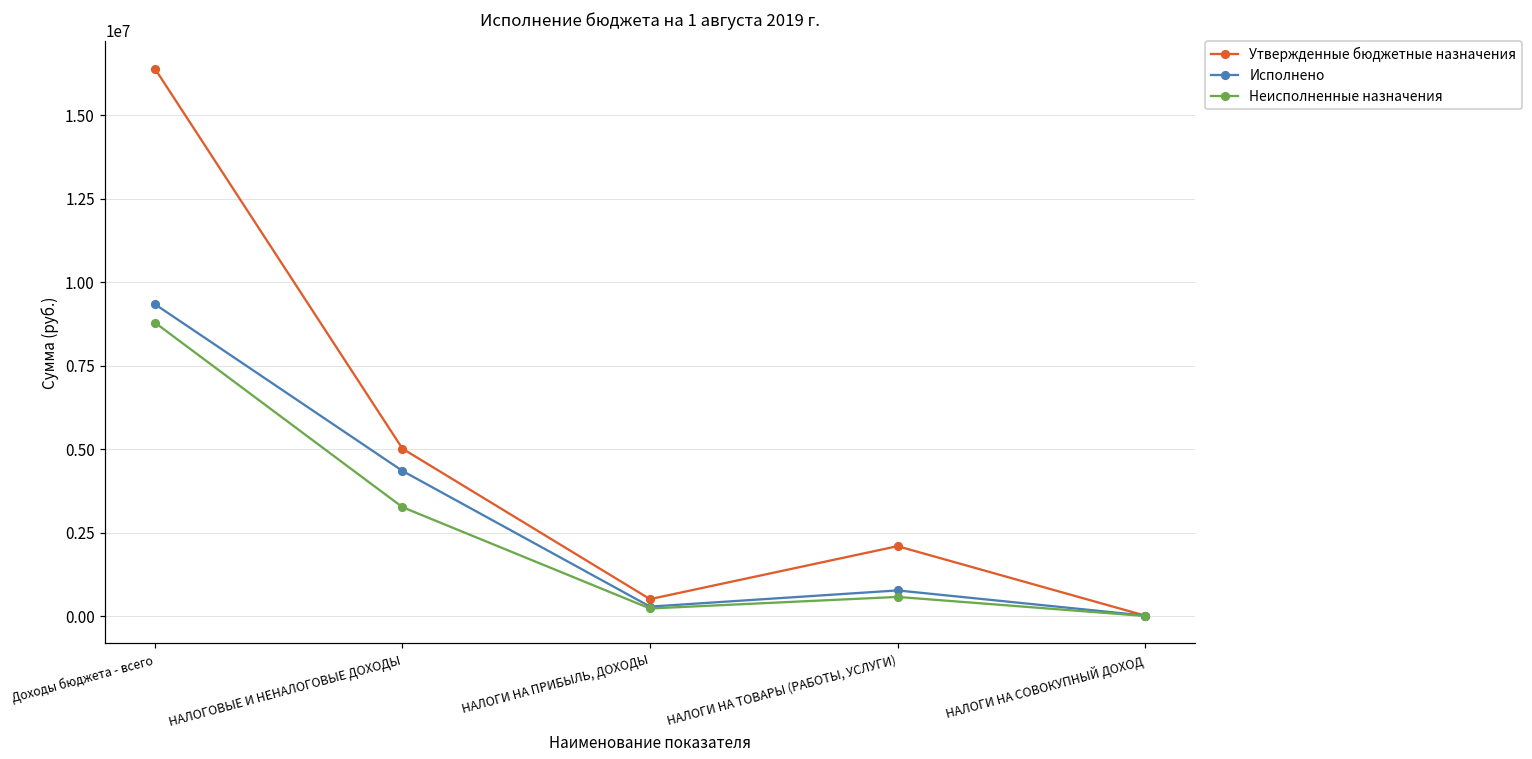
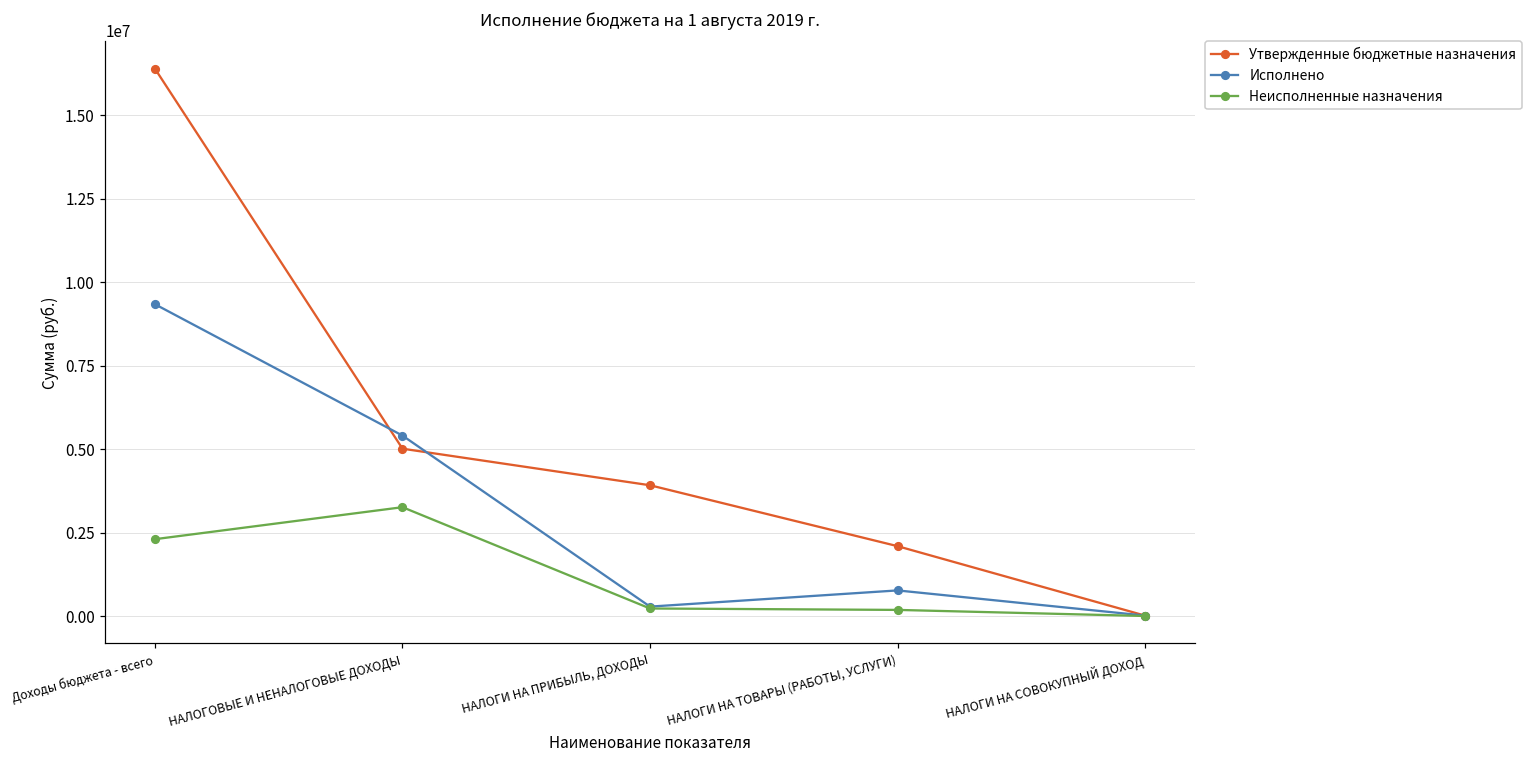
Неисполненные назначения, Доходы бюджета - всего: 8800000 -> 2300000
Исполнено, НАЛОГОВЫЕ И НЕНАЛОГОВЫЕ ДОХОДЫ: 4300000 -> 5400000
Утвержденные бюджетные назначения, НАЛОГИ НА ПРИБЫЛЬ, ДОХОДЫ: 500000 -> 3900000
Неисполненные назначения, НАЛОГИ НА ТОВАРЫ (РАБОТЫ, УСЛУГИ): 600000 -> 200000
